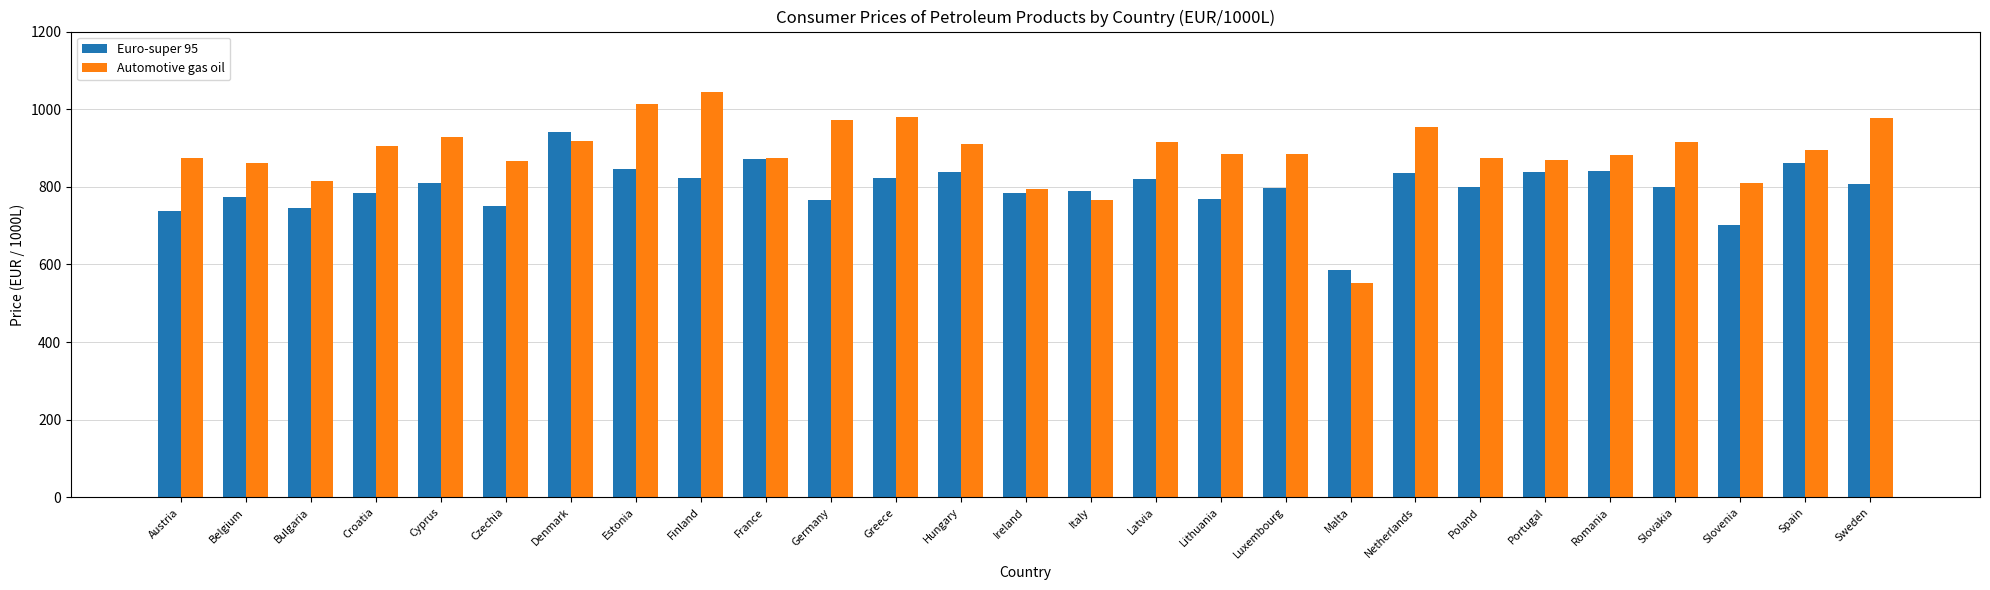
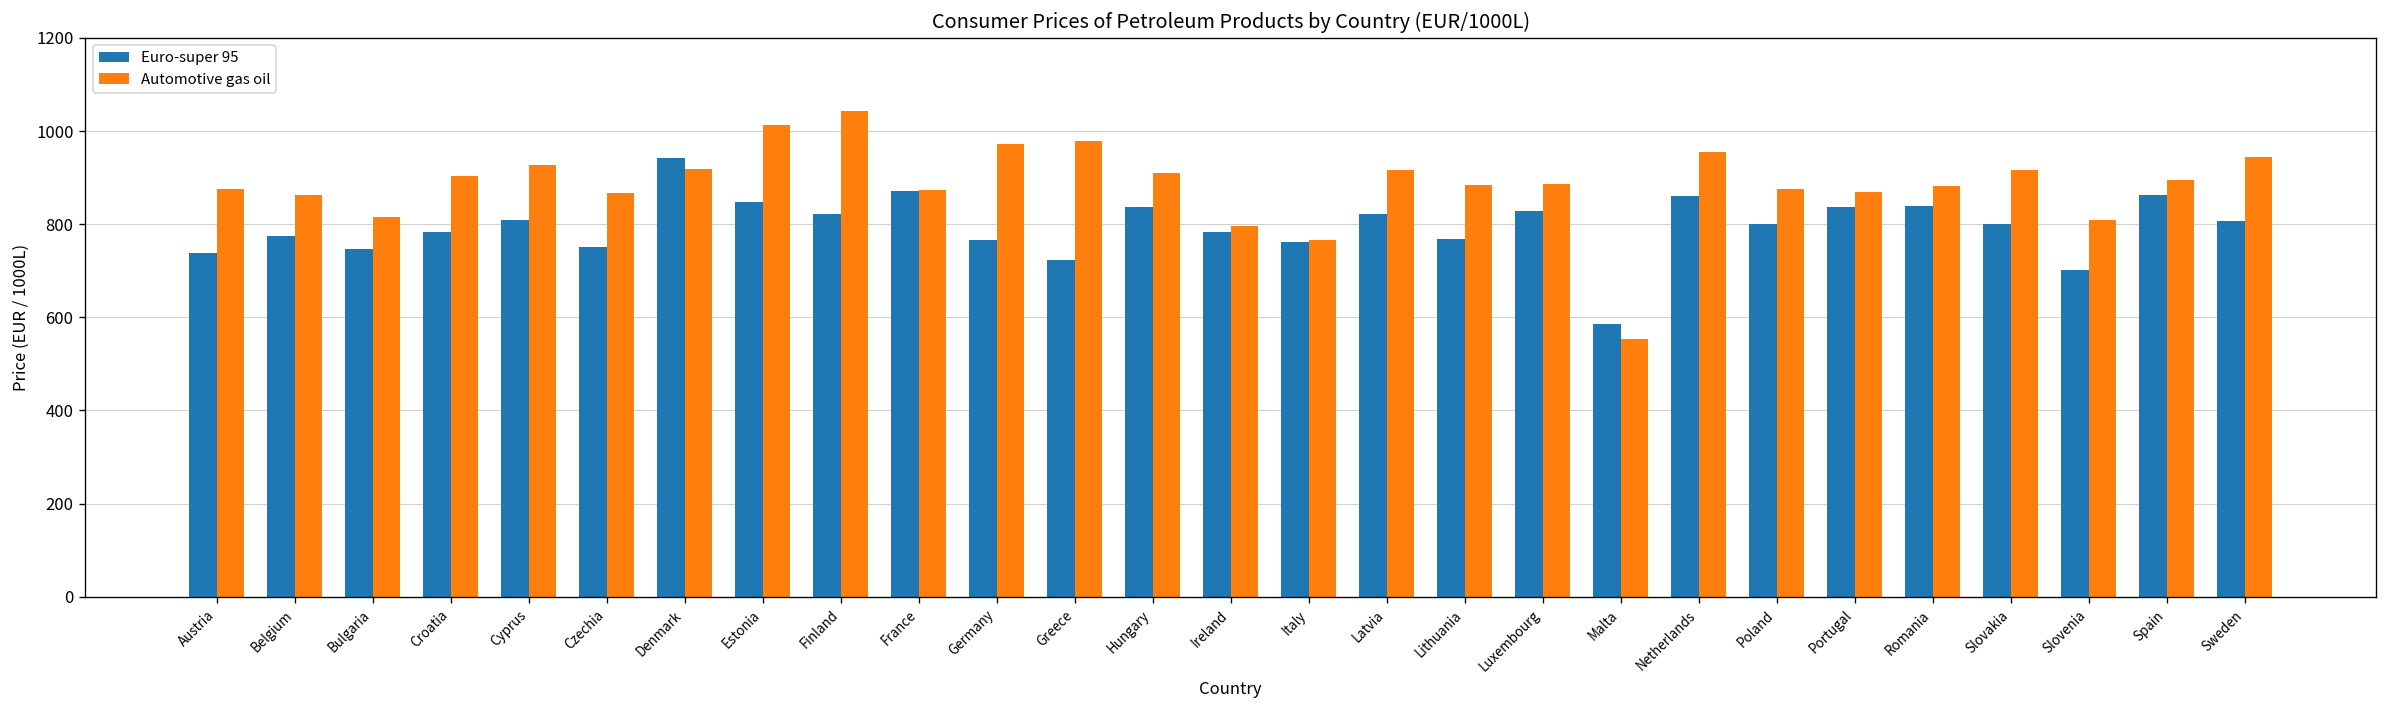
Euro-super 95, Greece: 820 -> 720
Euro-super 95, Italy: 790 -> 760
Euro-super 95, Luxembourg: 800 -> 830
Euro-super 95, Netherlands: 840 -> 860
Automotive gas oil, Sweden: 980 -> 940
